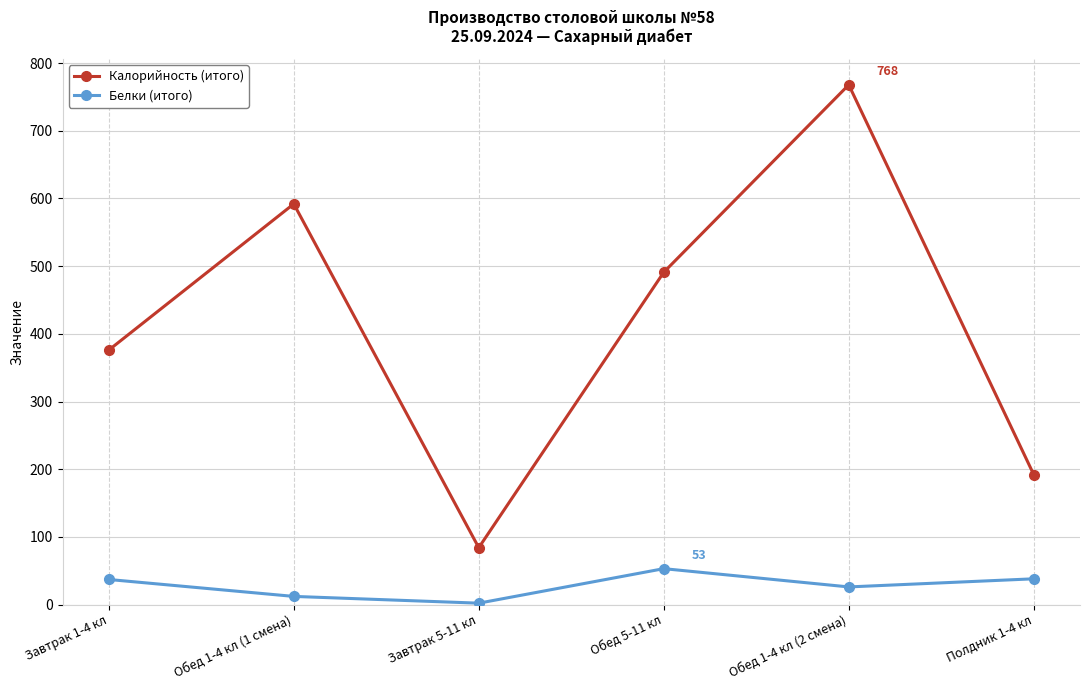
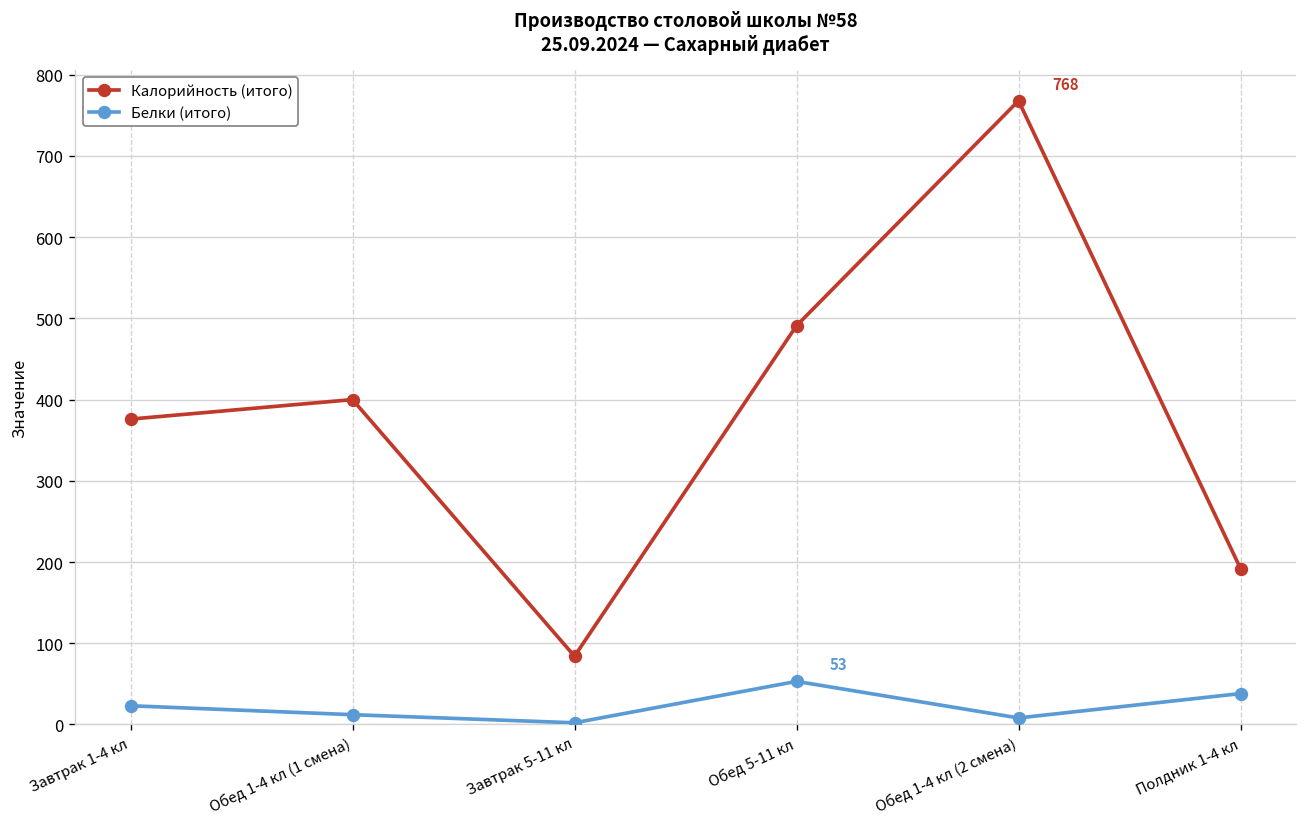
Белки (итого), Завтрак 1-4 кл: 40 -> 20
Калорийность (итого), Обед 1-4 кл (1 смена): 590 -> 400
Белки (итого), Обед 1-4 кл (2 смена): 30 -> 10
